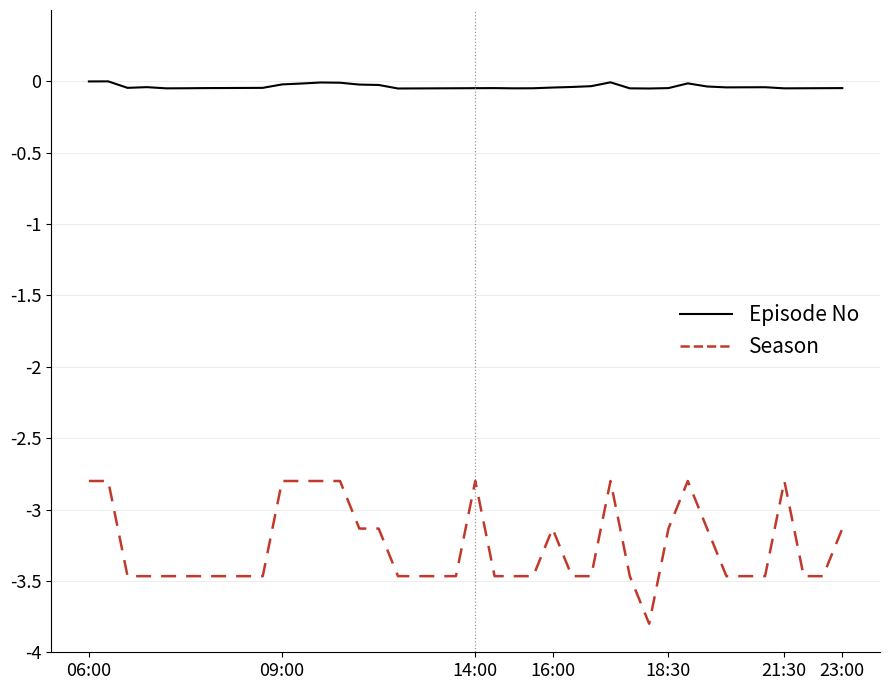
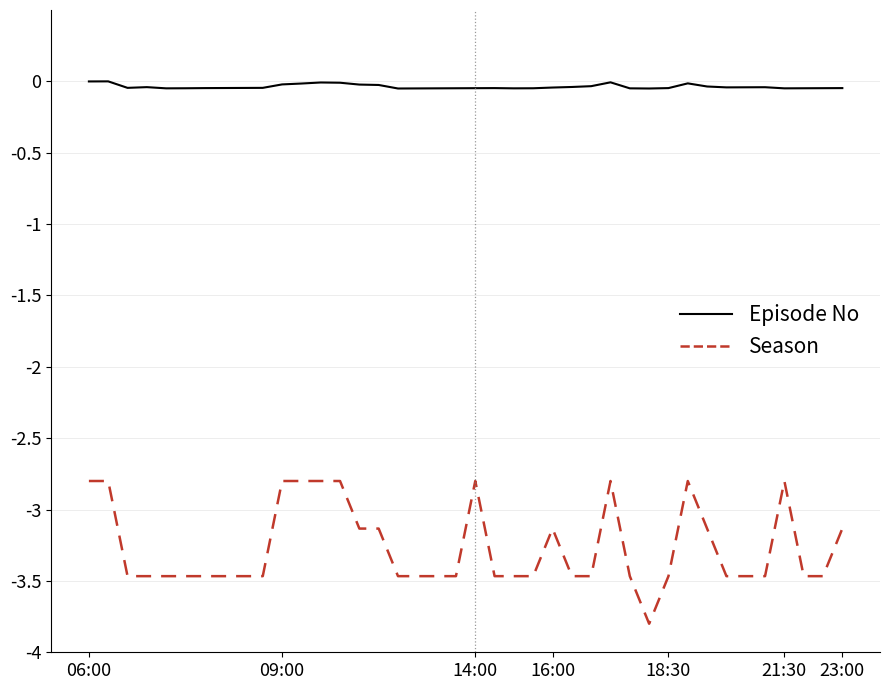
Season, 18:30: -3.13 -> -3.47
